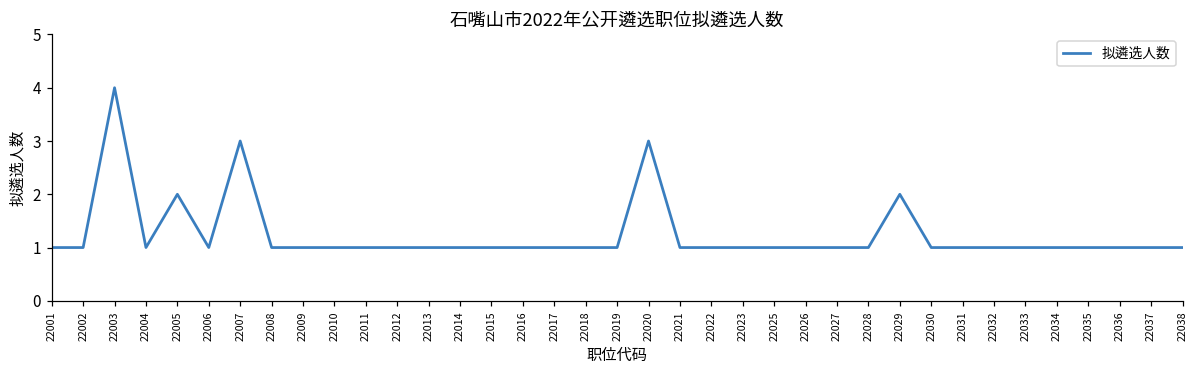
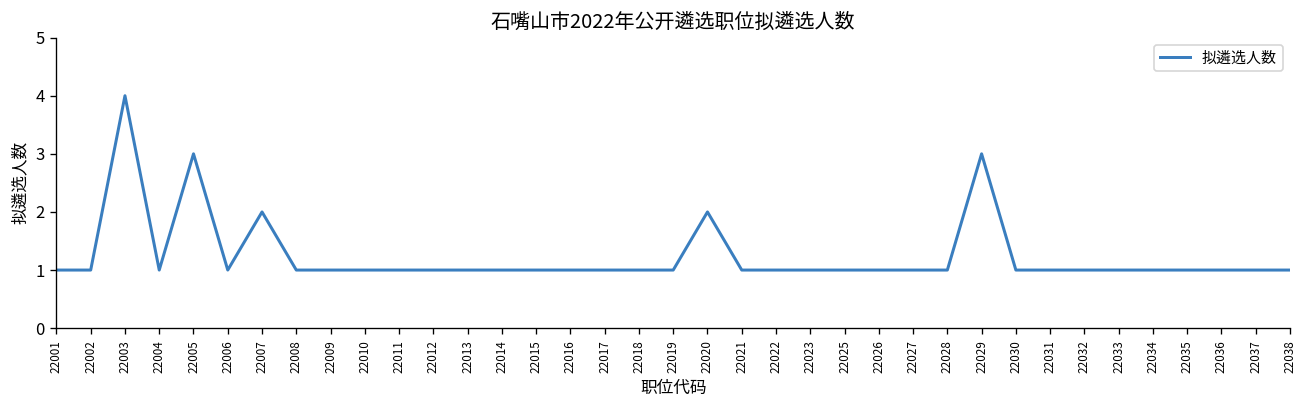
22005: 2 -> 3
22007: 3 -> 2
22020: 3 -> 2
22029: 2 -> 3
